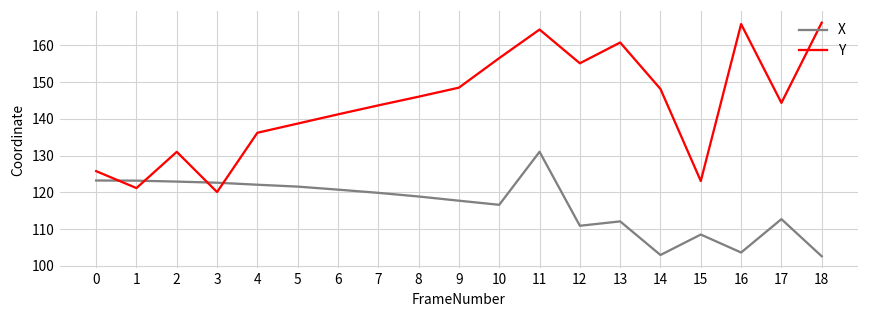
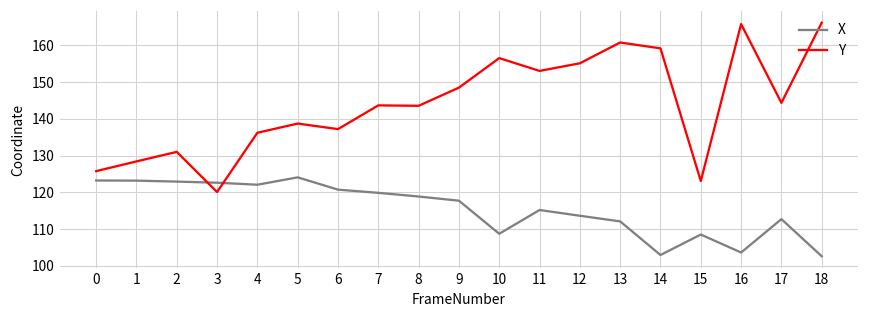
Y, 1: 121 -> 128
X, 5: 122 -> 124
Y, 6: 141 -> 137
Y, 8: 146 -> 144
X, 10: 117 -> 109
X, 11: 131 -> 115
Y, 11: 164 -> 153
X, 12: 111 -> 114
Y, 14: 148 -> 159
